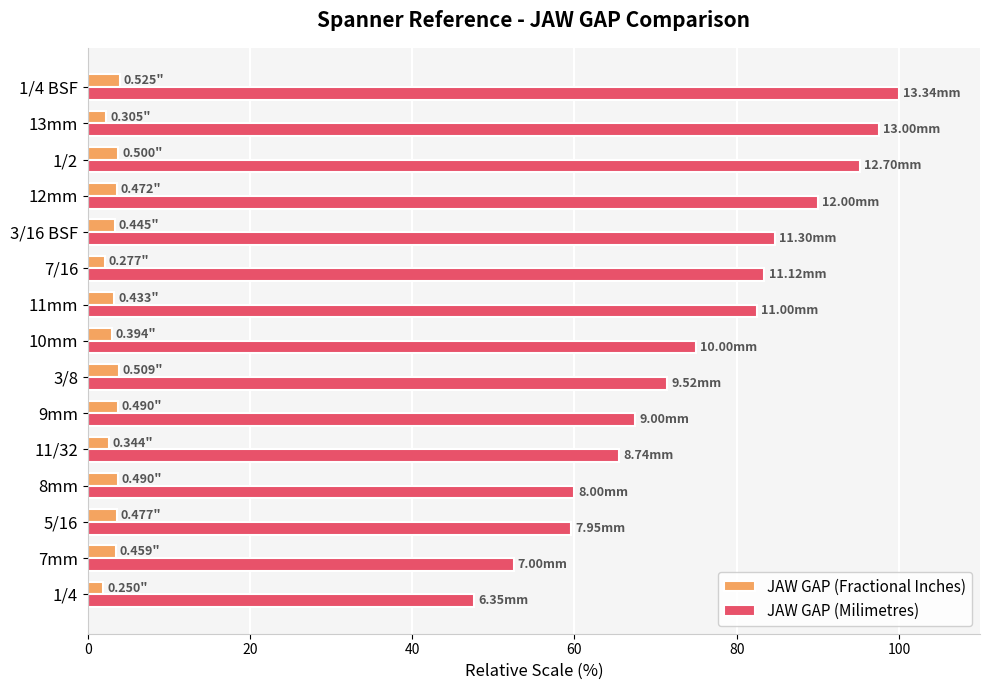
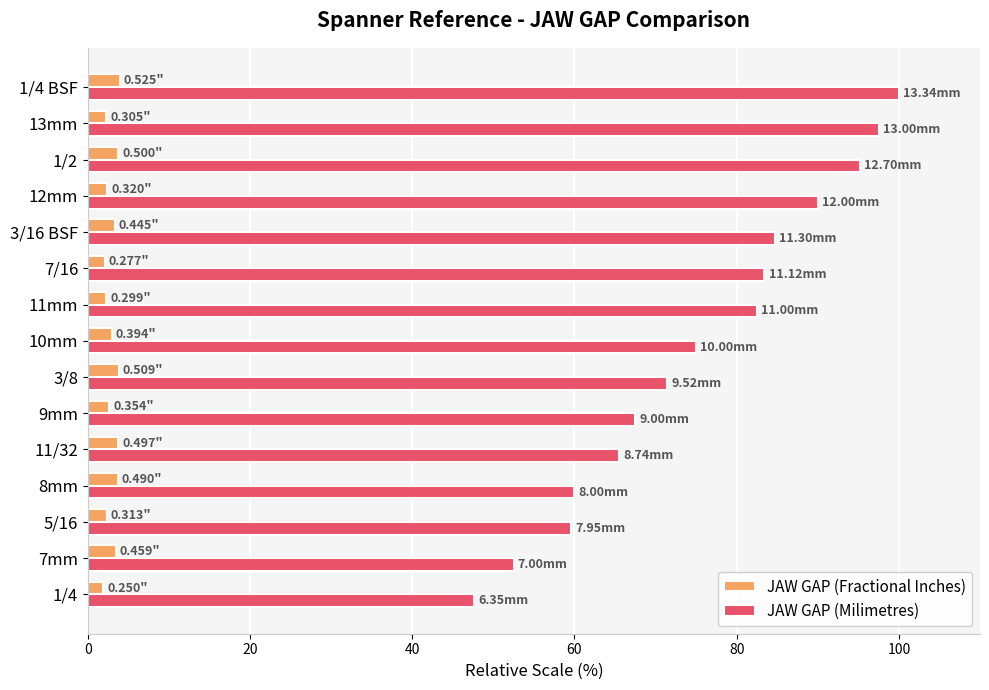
JAW GAP (Fractional Inches), 12mm: 0.472" -> 0.320"
JAW GAP (Fractional Inches), 11mm: 0.433" -> 0.299"
JAW GAP (Fractional Inches), 9mm: 0.490" -> 0.354"
JAW GAP (Fractional Inches), 11/32: 0.344" -> 0.497"
JAW GAP (Fractional Inches), 5/16: 0.477" -> 0.313"
